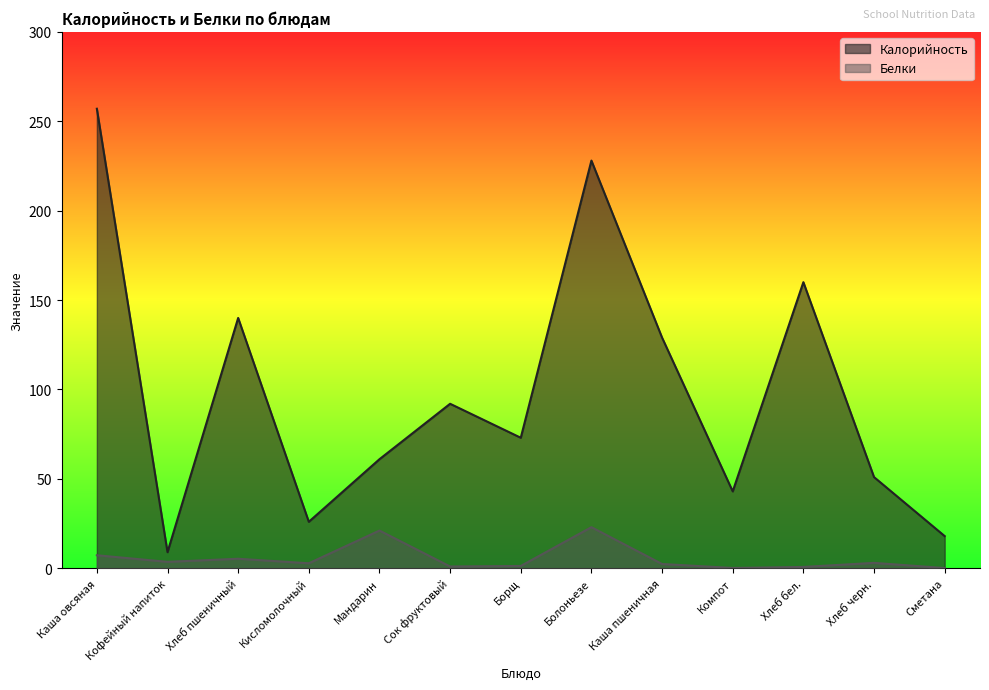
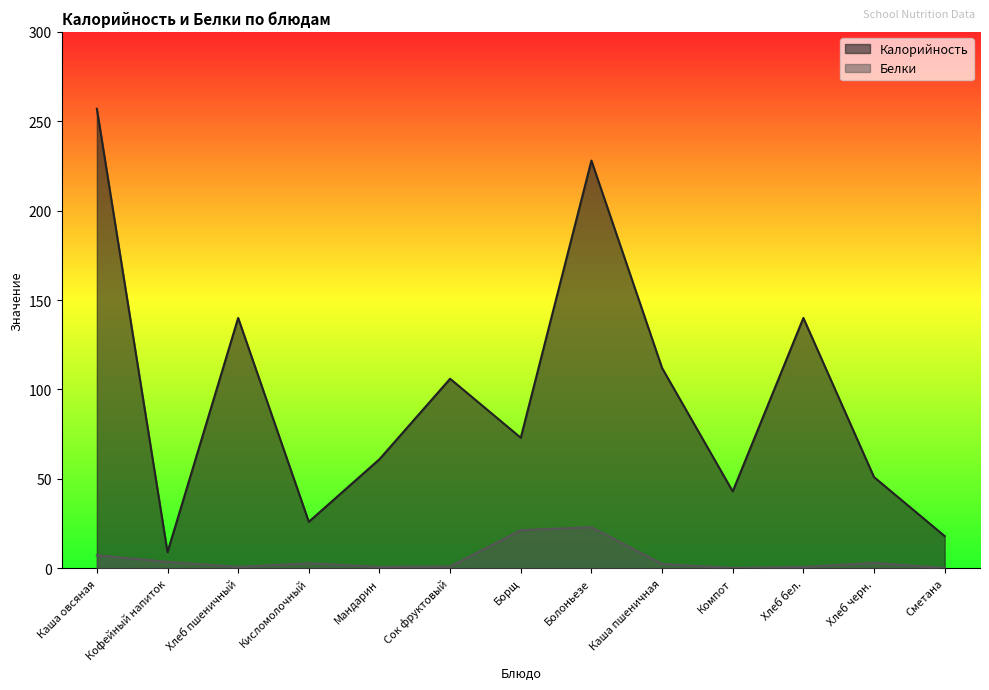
Белки, Хлеб пшеничный: 5 -> 1
Белки, Мандарин: 21 -> 1
Калорийность, Сок фруктовый: 92 -> 106
Белки, Борщ: 1 -> 21
Калорийность, Каша пшеничная: 129 -> 112
Калорийность, Хлеб бел.: 160 -> 140
